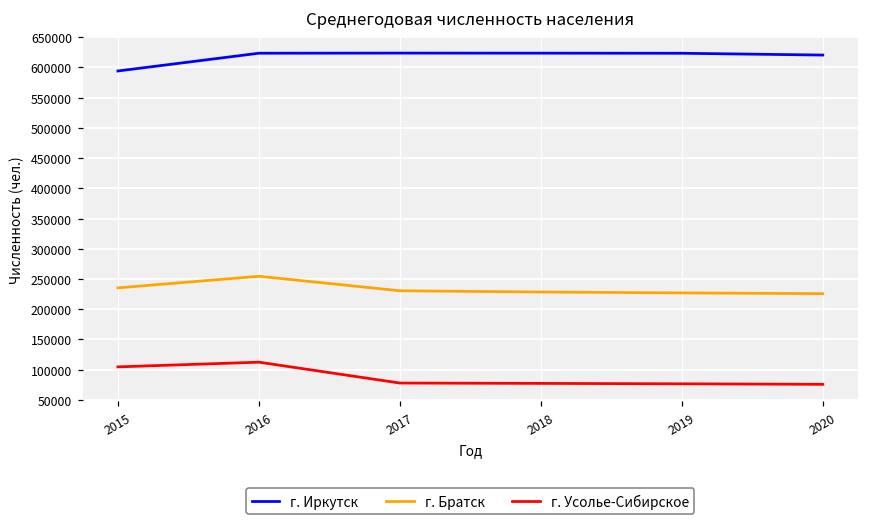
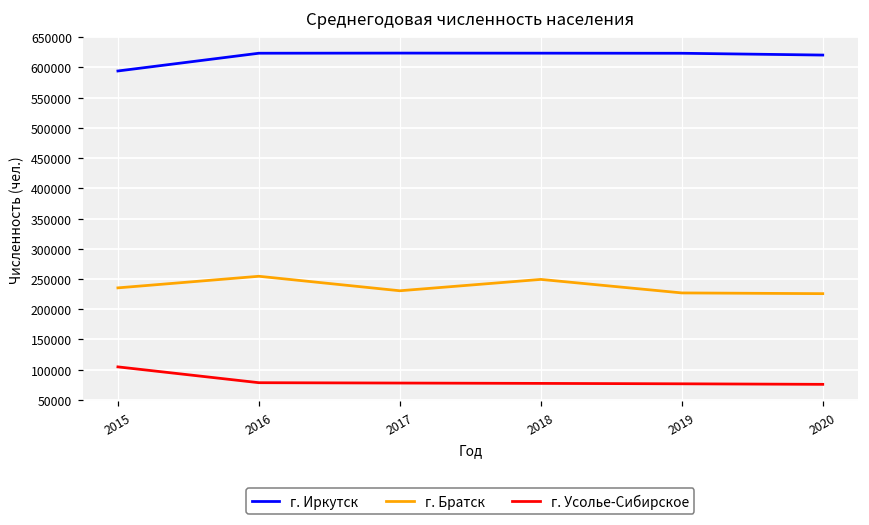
г. Усолье-Сибирское, 2016: 110000 -> 80000
г. Братск, 2018: 230000 -> 250000
